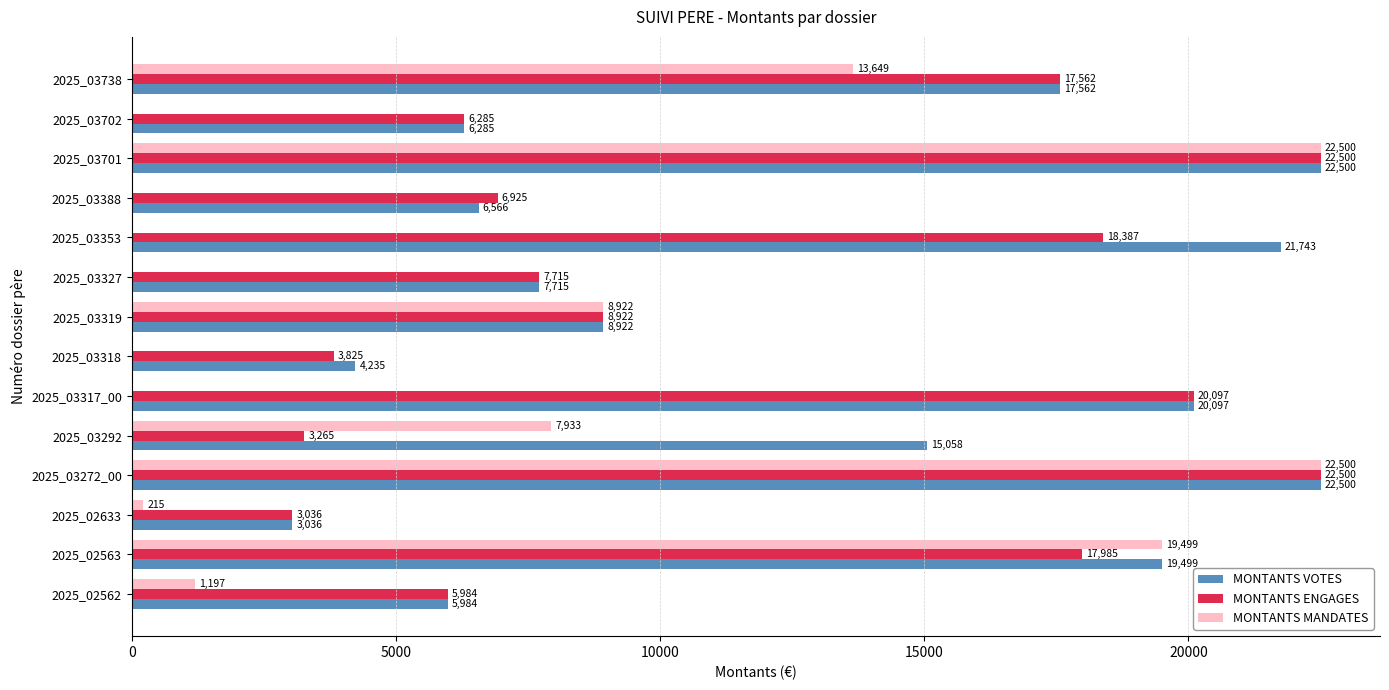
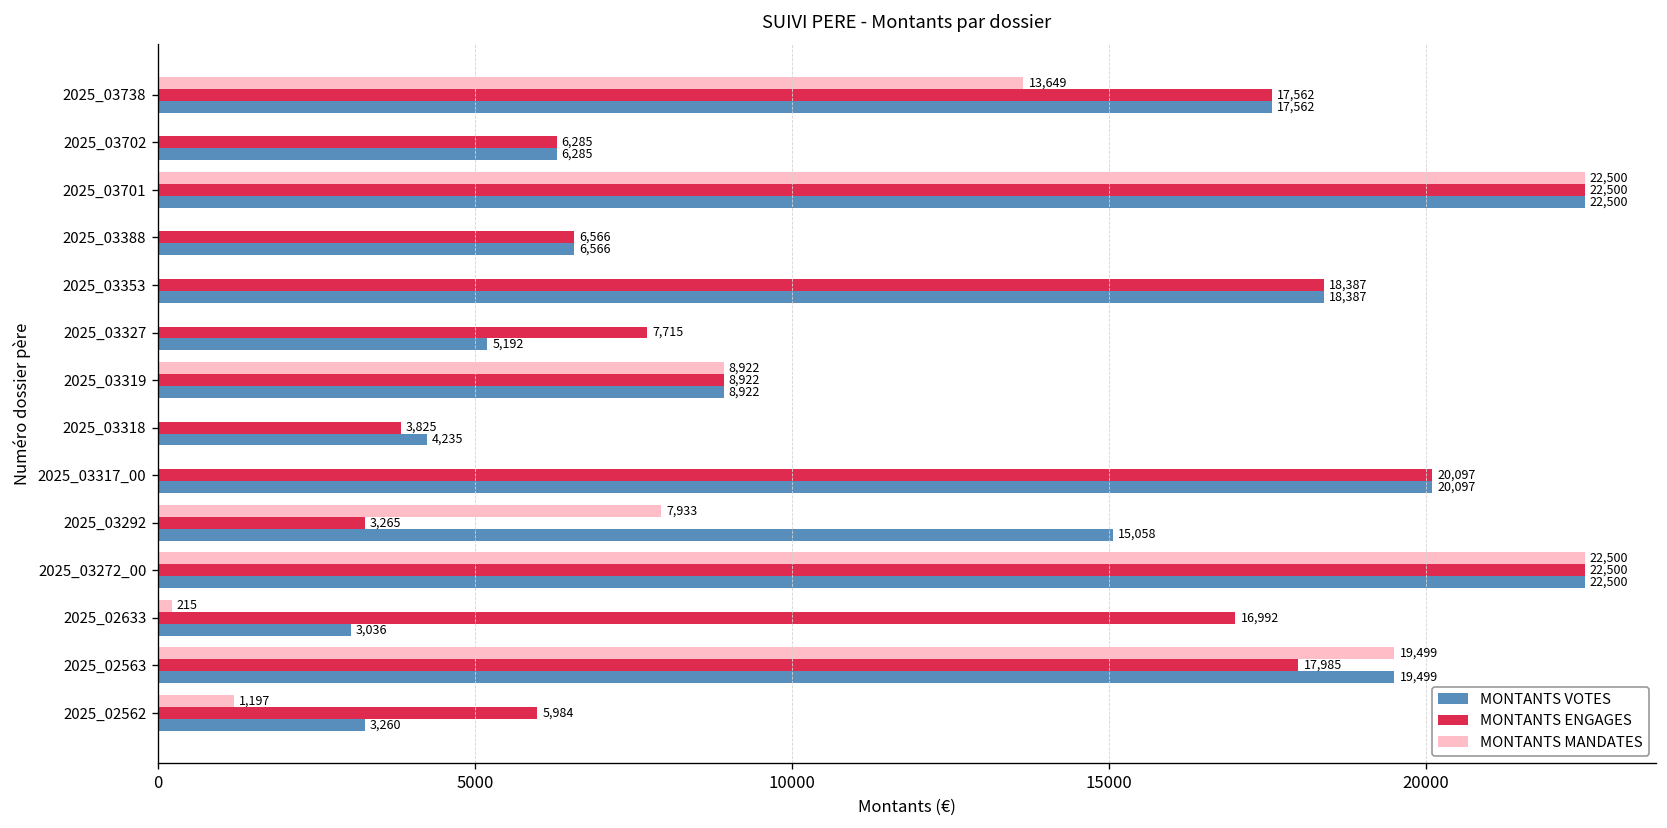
MONTANTS ENGAGES, 2025_03388: 6,925 -> 6,566
MONTANTS VOTES, 2025_03353: 21,743 -> 18,387
MONTANTS VOTES, 2025_03327: 7,715 -> 5,192
MONTANTS ENGAGES, 2025_02633: 3,036 -> 16,992
MONTANTS VOTES, 2025_02562: 5,984 -> 3,260
